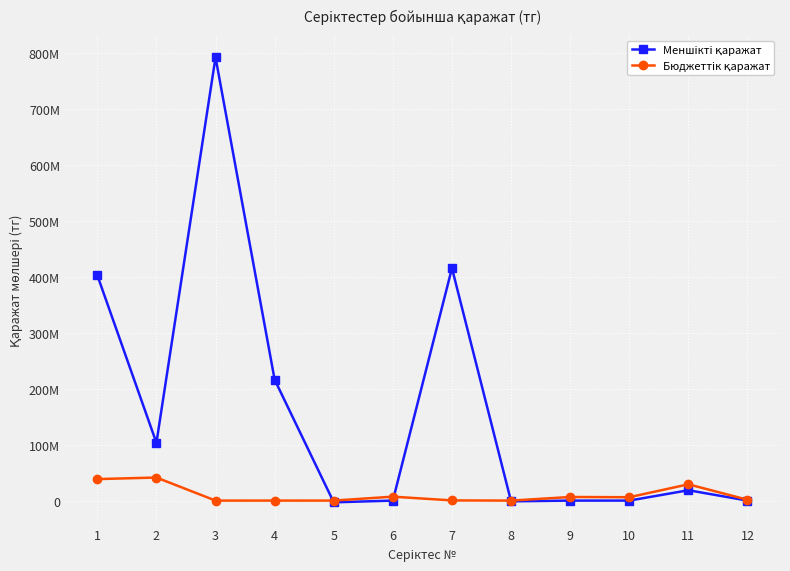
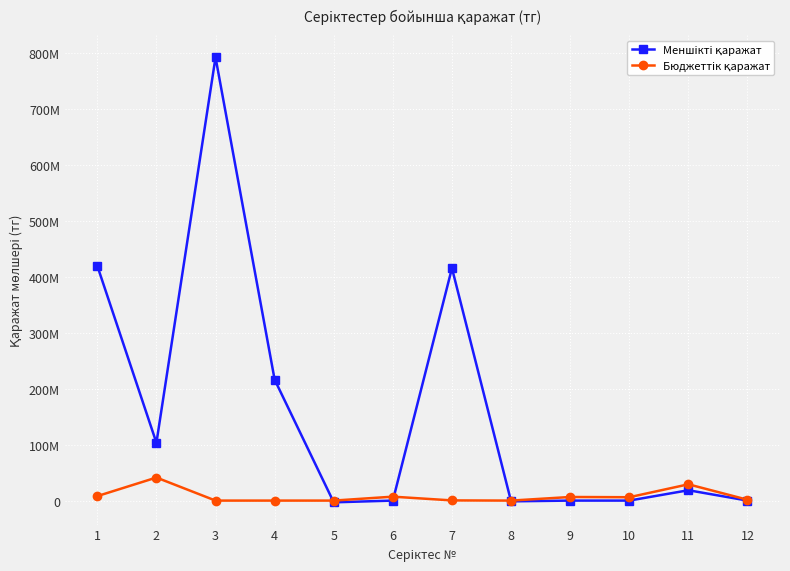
Меншікті қаражат, 1: 400000000 -> 420000000
Бюджеттік қаражат, 1: 40000000 -> 10000000
